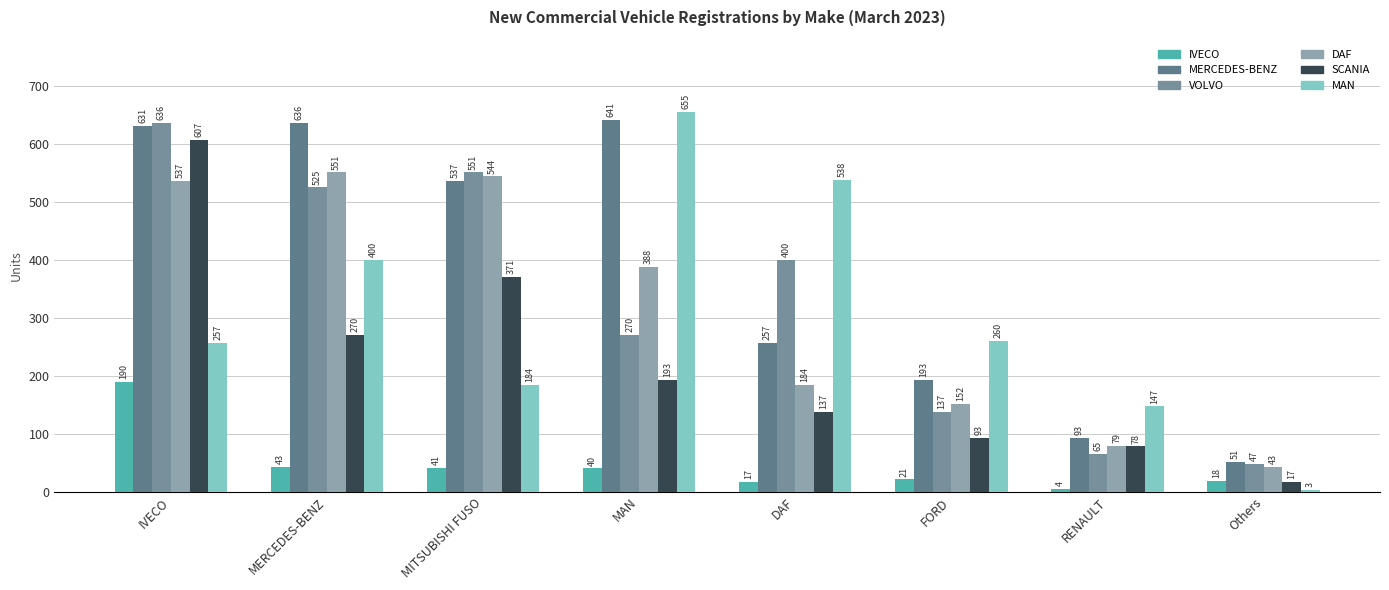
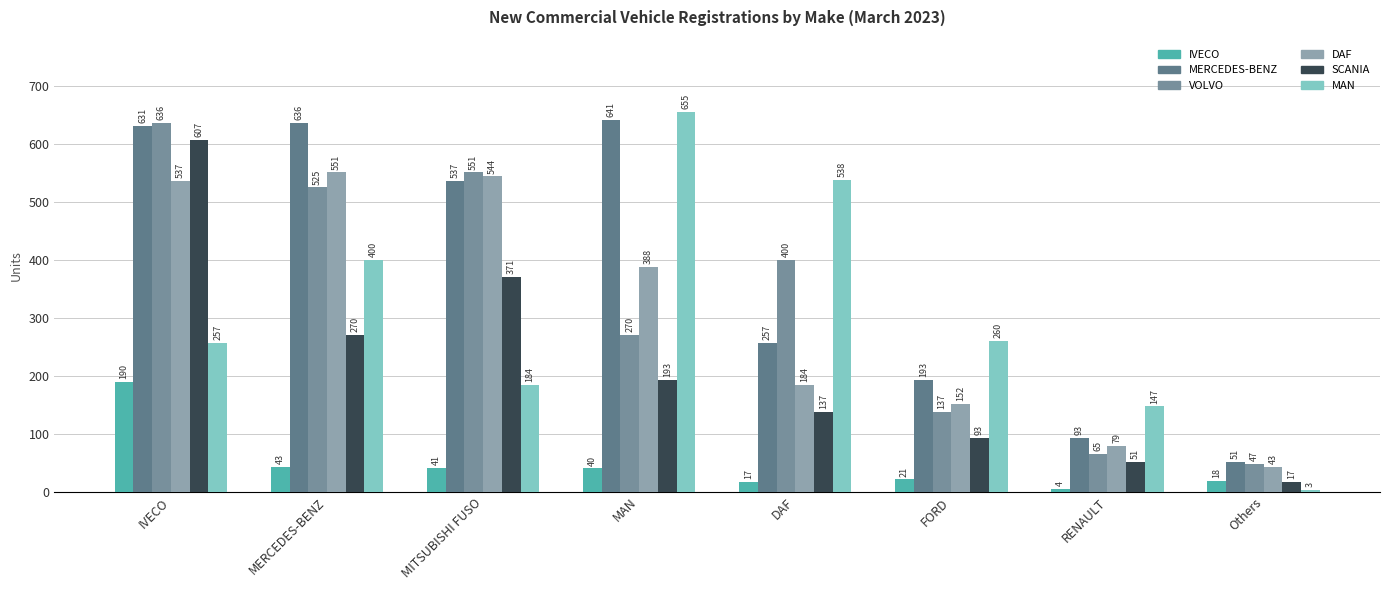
SCANIA, RENAULT: 78 -> 51
